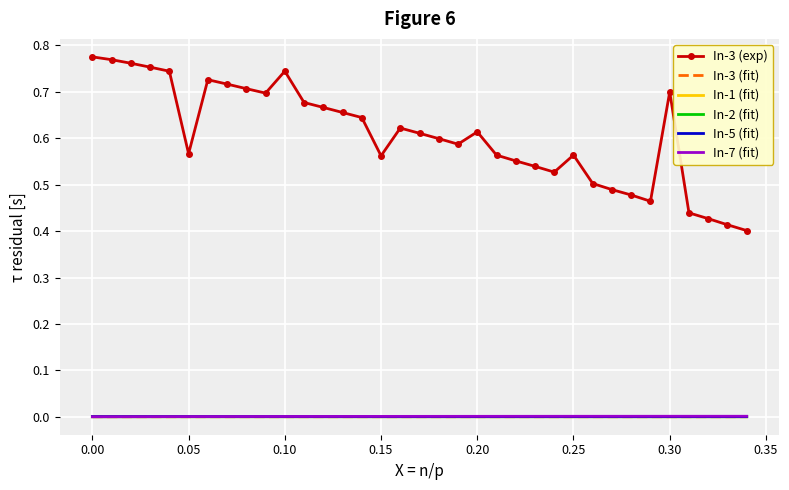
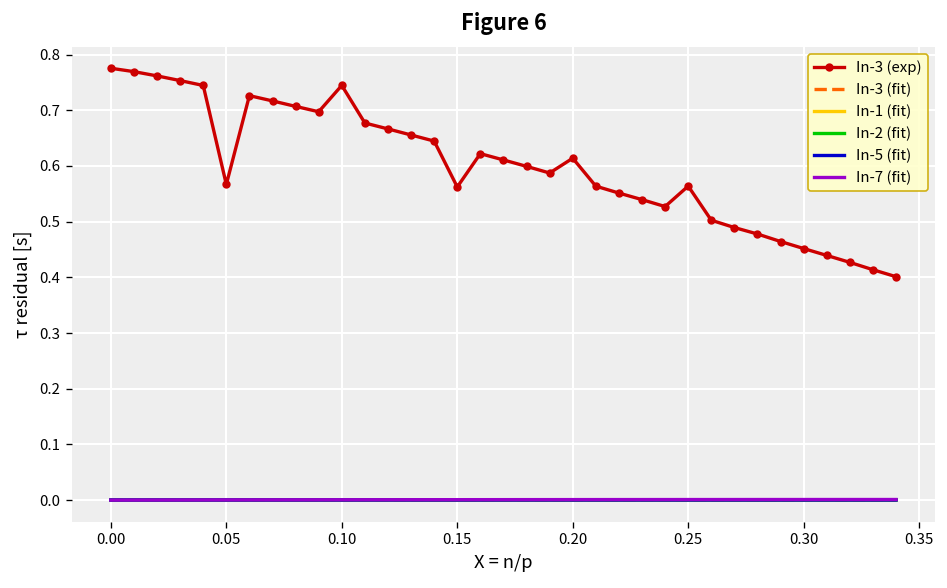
In-3 (exp), 0.30: 0.70 -> 0.45
